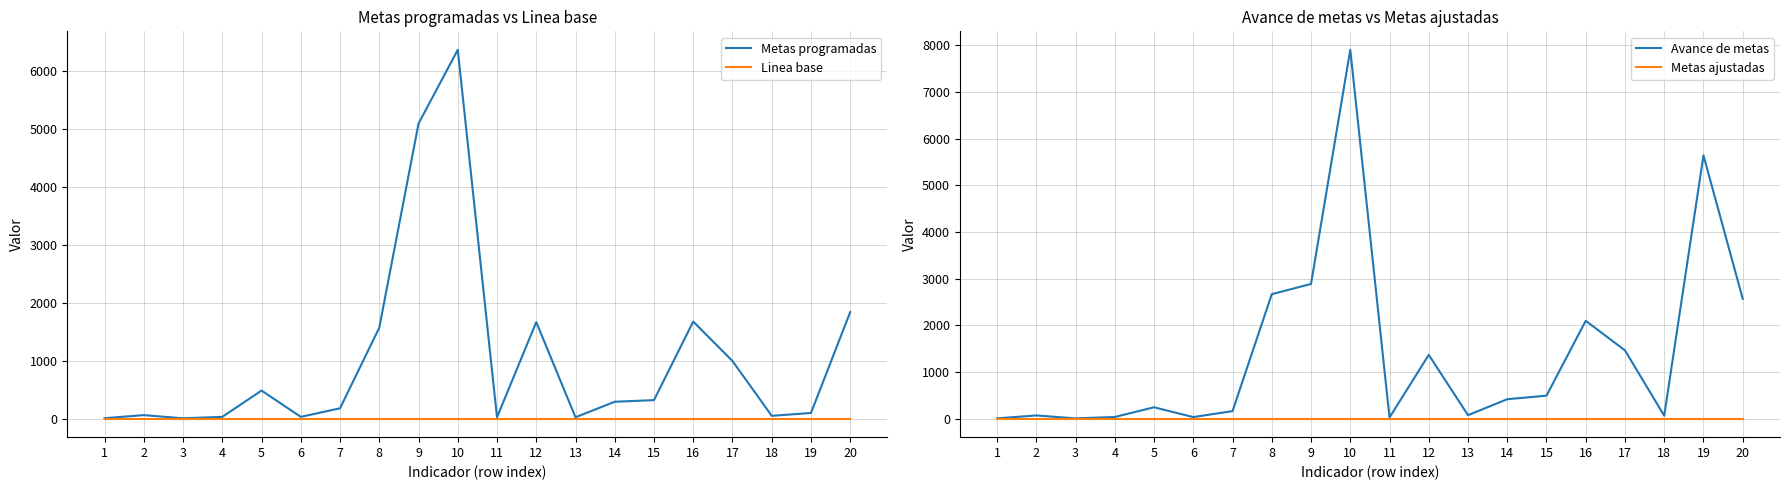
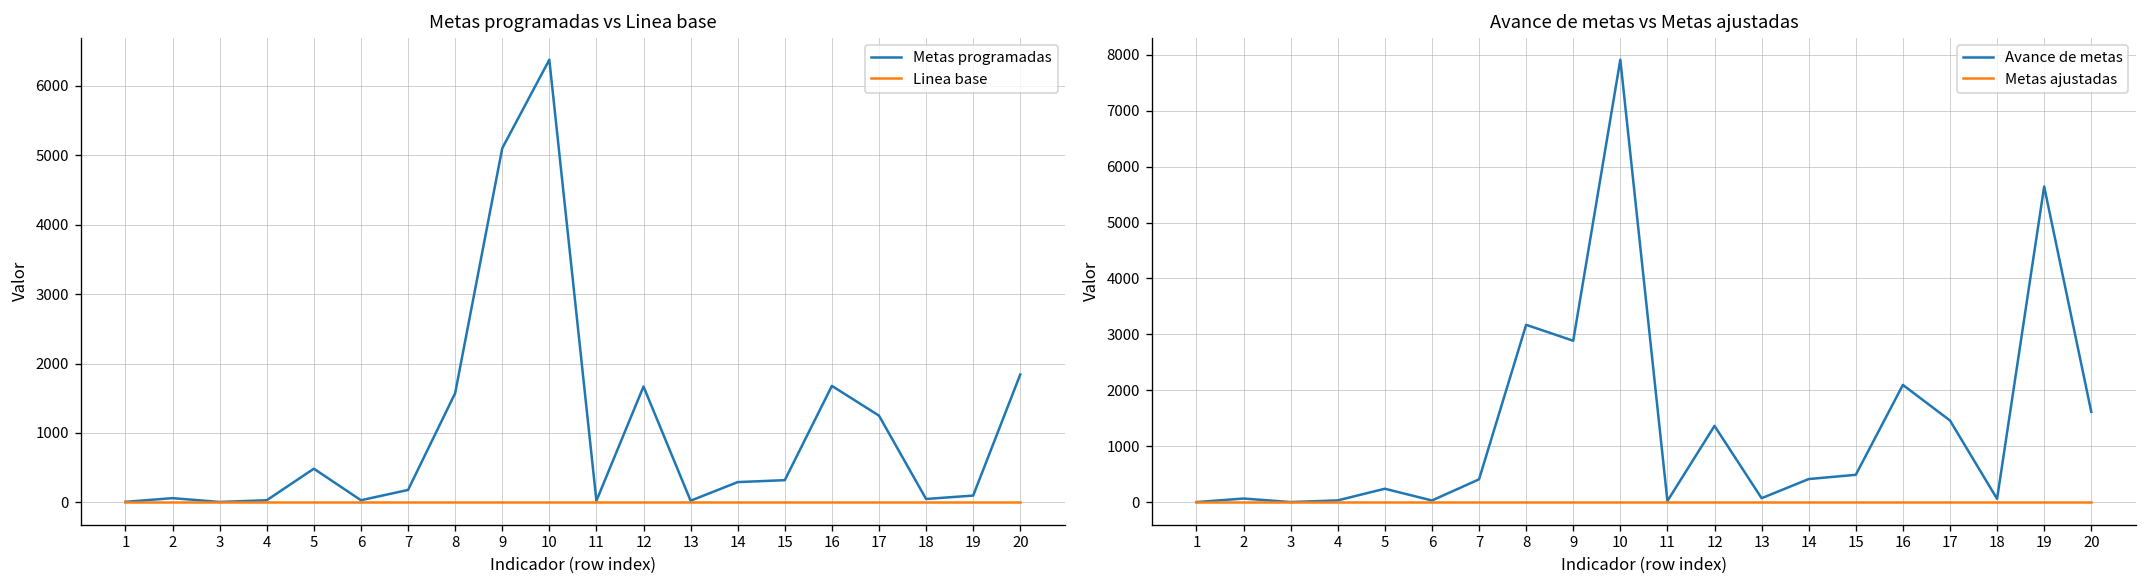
Metas programadas vs Linea base, Metas programadas, 17: 1000 -> 1300
Avance de metas vs Metas ajustadas, Avance de metas, 7: 200 -> 400
Avance de metas vs Metas ajustadas, Avance de metas, 8: 2700 -> 3200
Avance de metas vs Metas ajustadas, Avance de metas, 20: 2600 -> 1600
